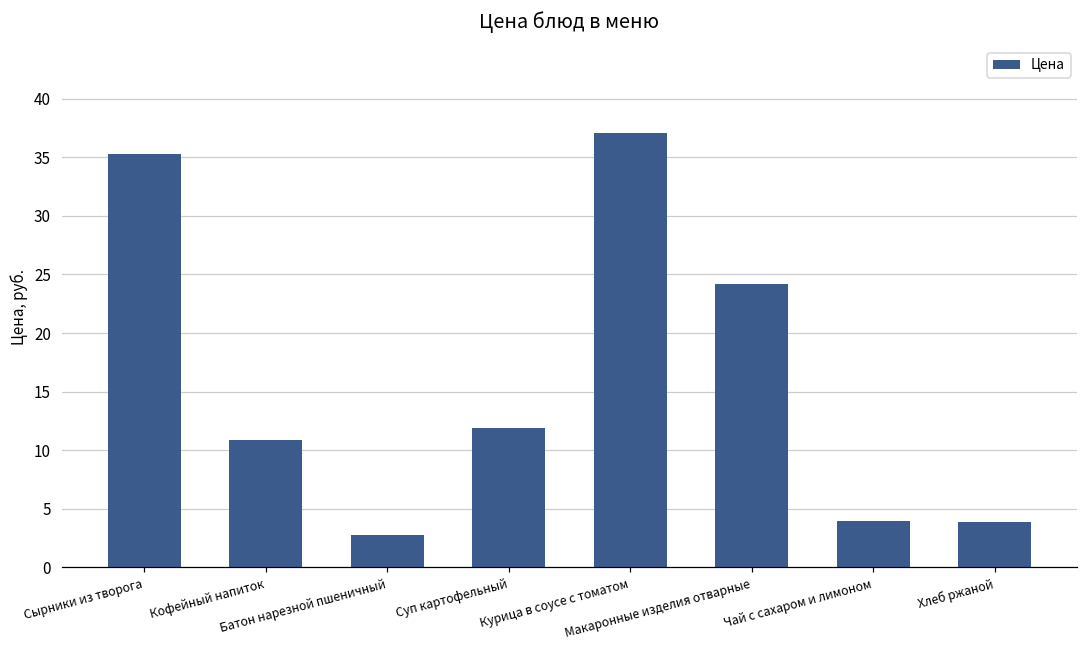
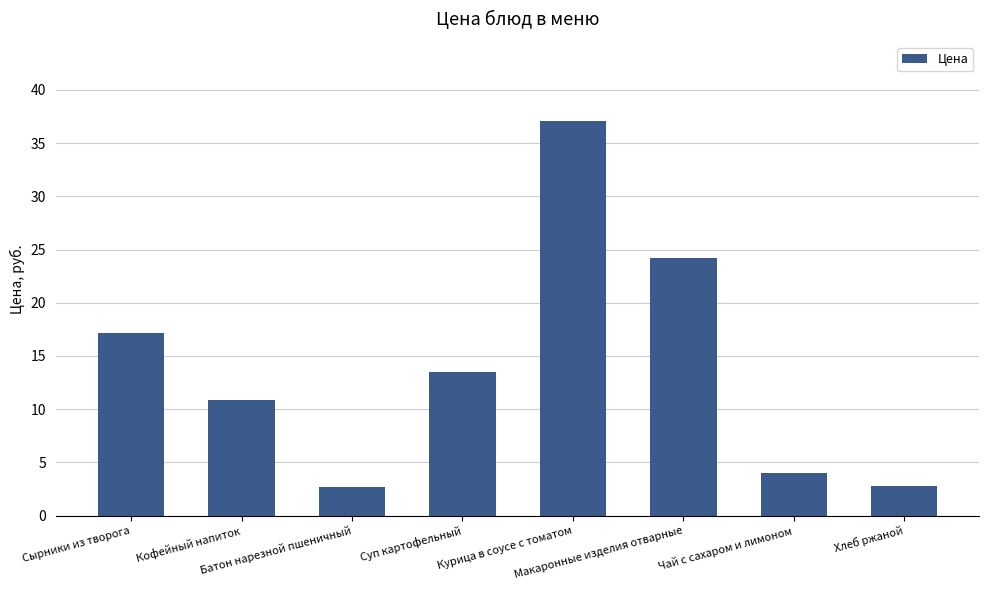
Сырники из творога: 35.3 -> 17.1
Суп картофельный: 11.9 -> 13.5
Хлеб ржаной: 3.9 -> 2.8
